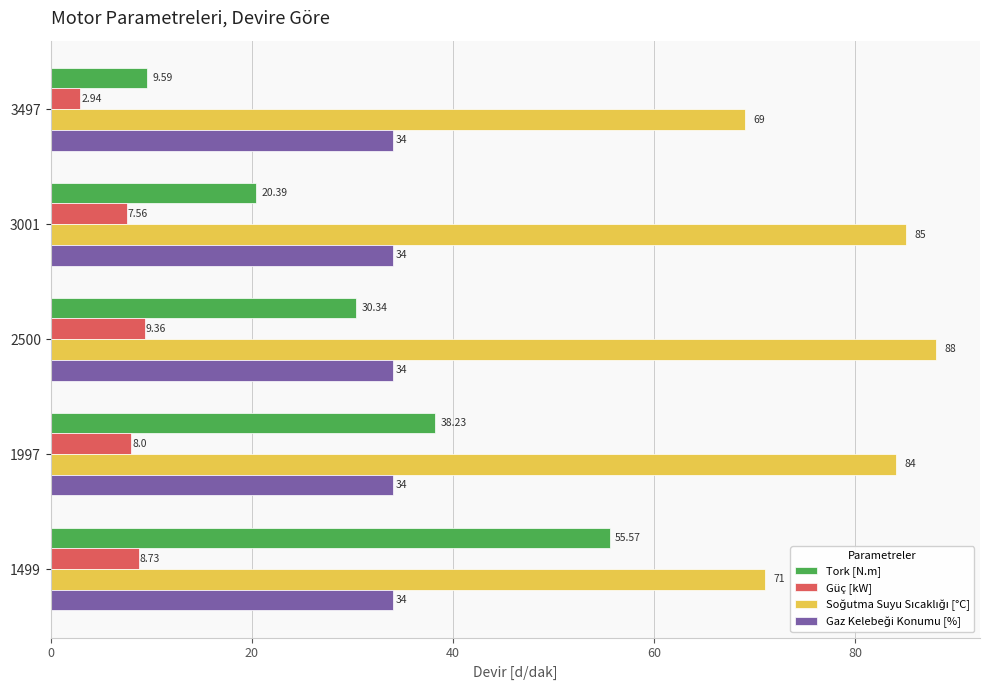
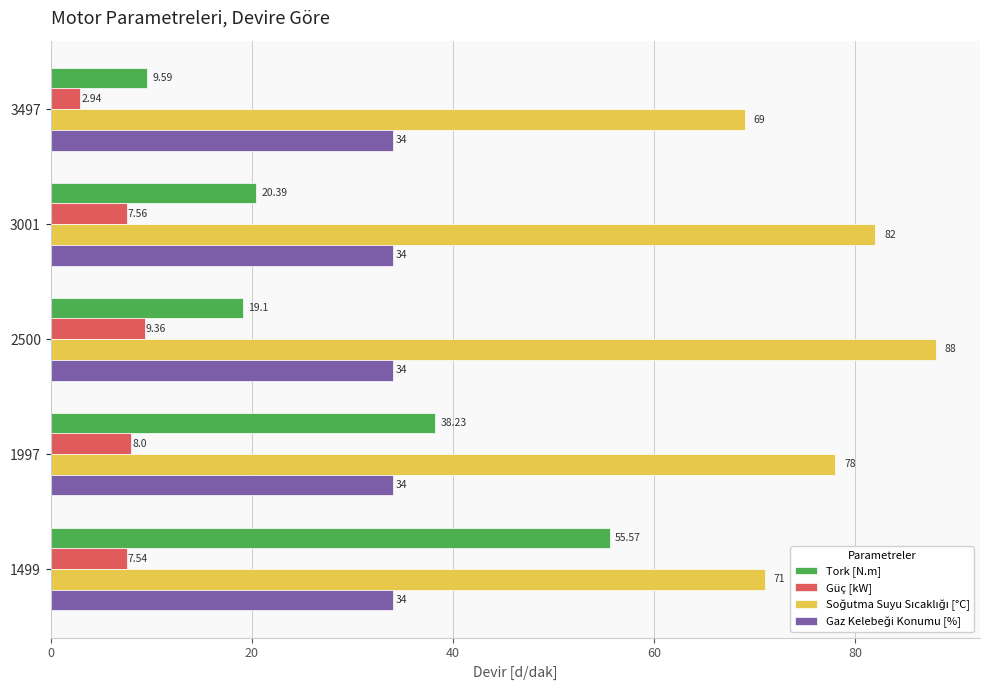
Soğutma Suyu Sıcaklığı [°C], 3001: 85 -> 82
Tork [N.m], 2500: 30.34 -> 19.1
Soğutma Suyu Sıcaklığı [°C], 1997: 84 -> 78
Güç [kW], 1499: 8.73 -> 7.54
